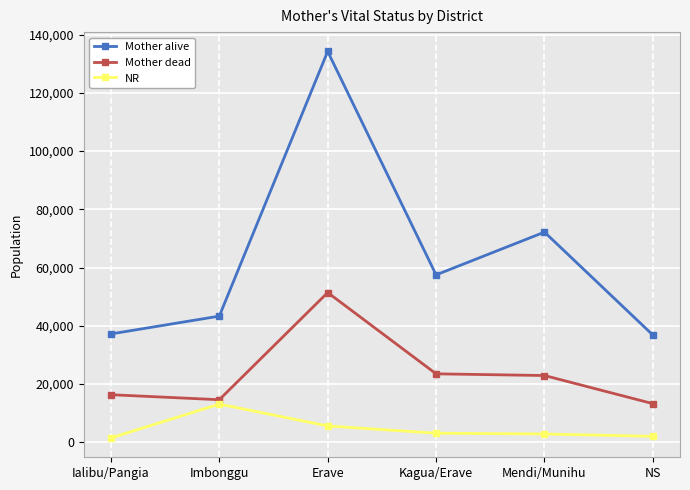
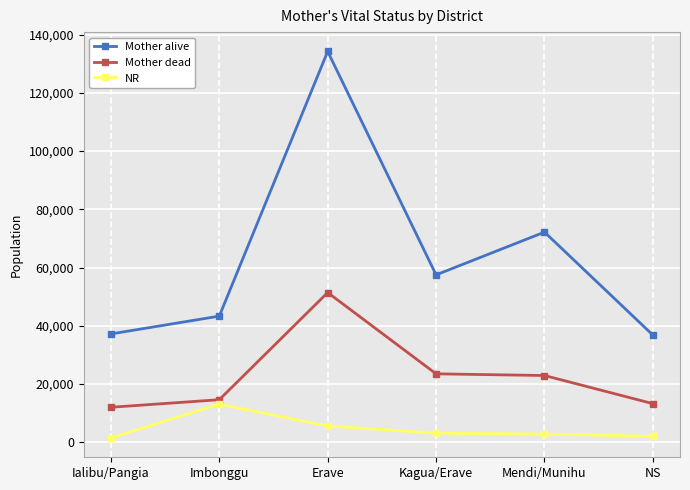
Mother dead, Ialibu/Pangia: 16,000 -> 12,000
